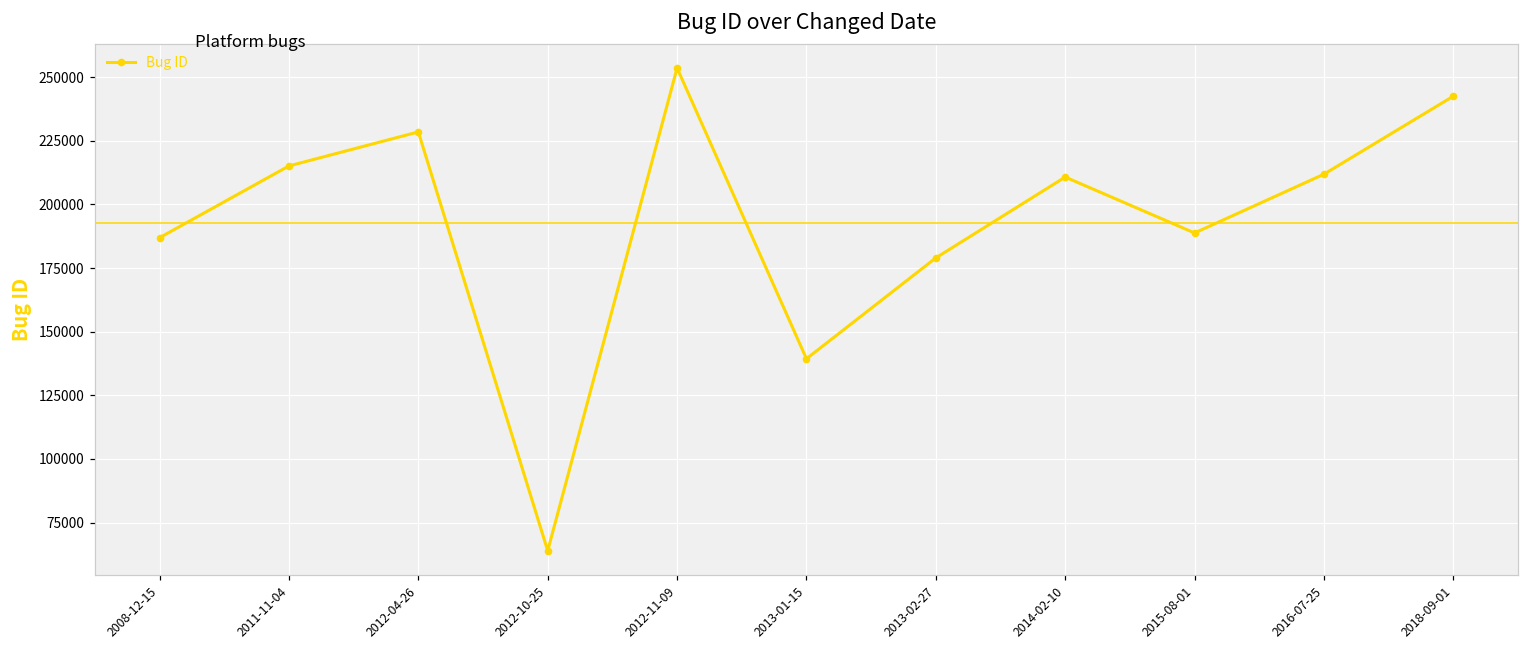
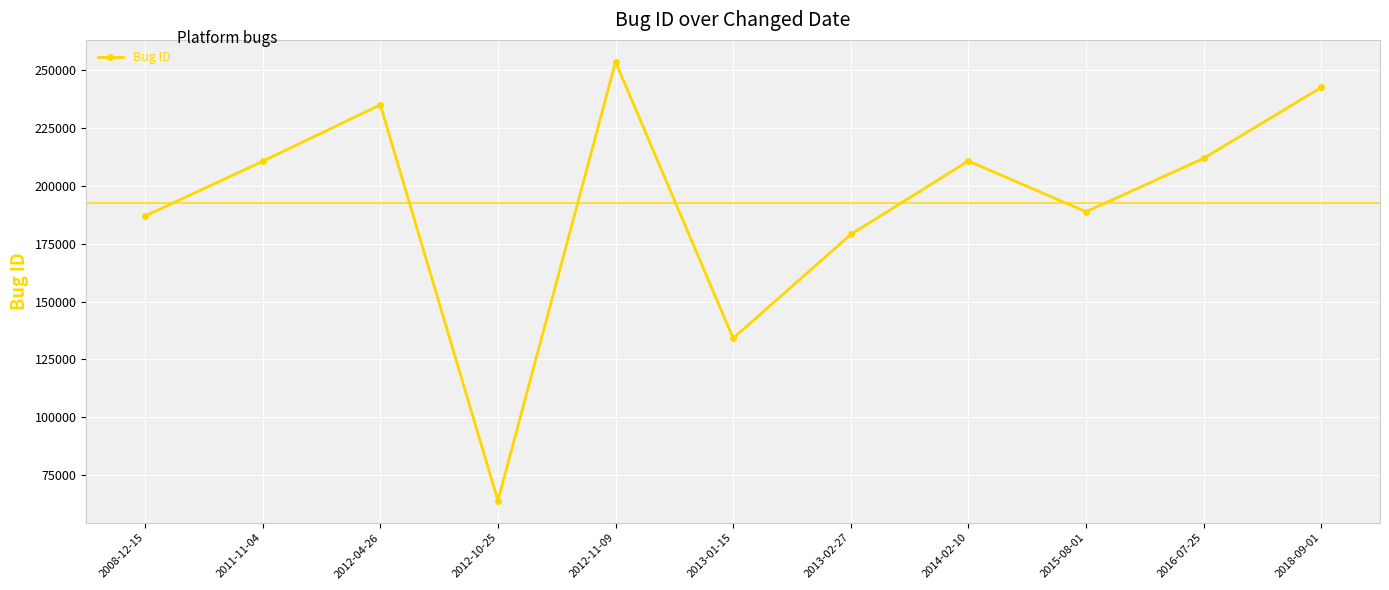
2011-11-04: 215000 -> 211000
2012-04-26: 228000 -> 235000
2013-01-15: 139000 -> 134000
